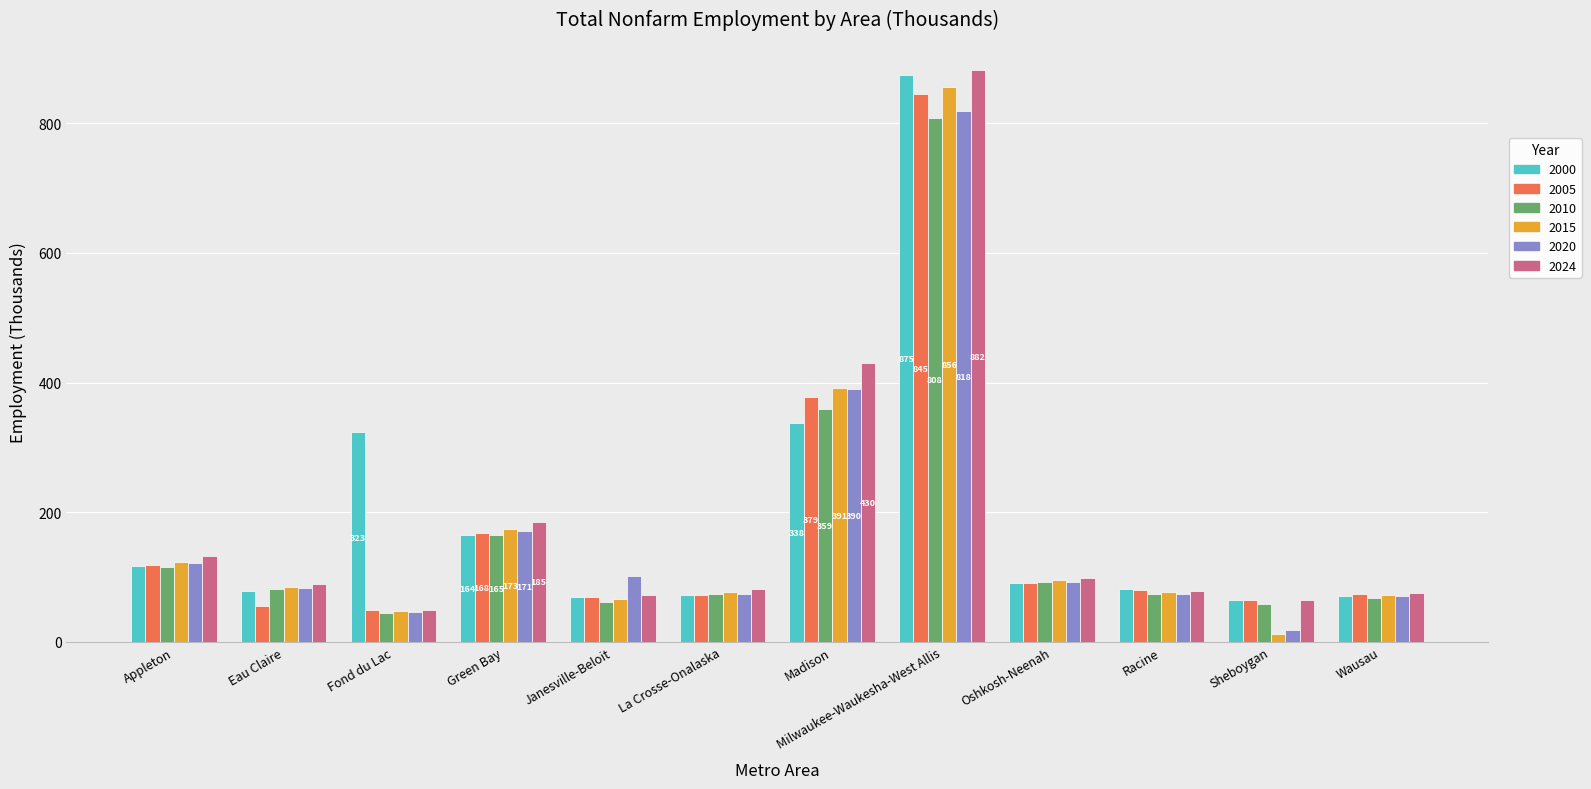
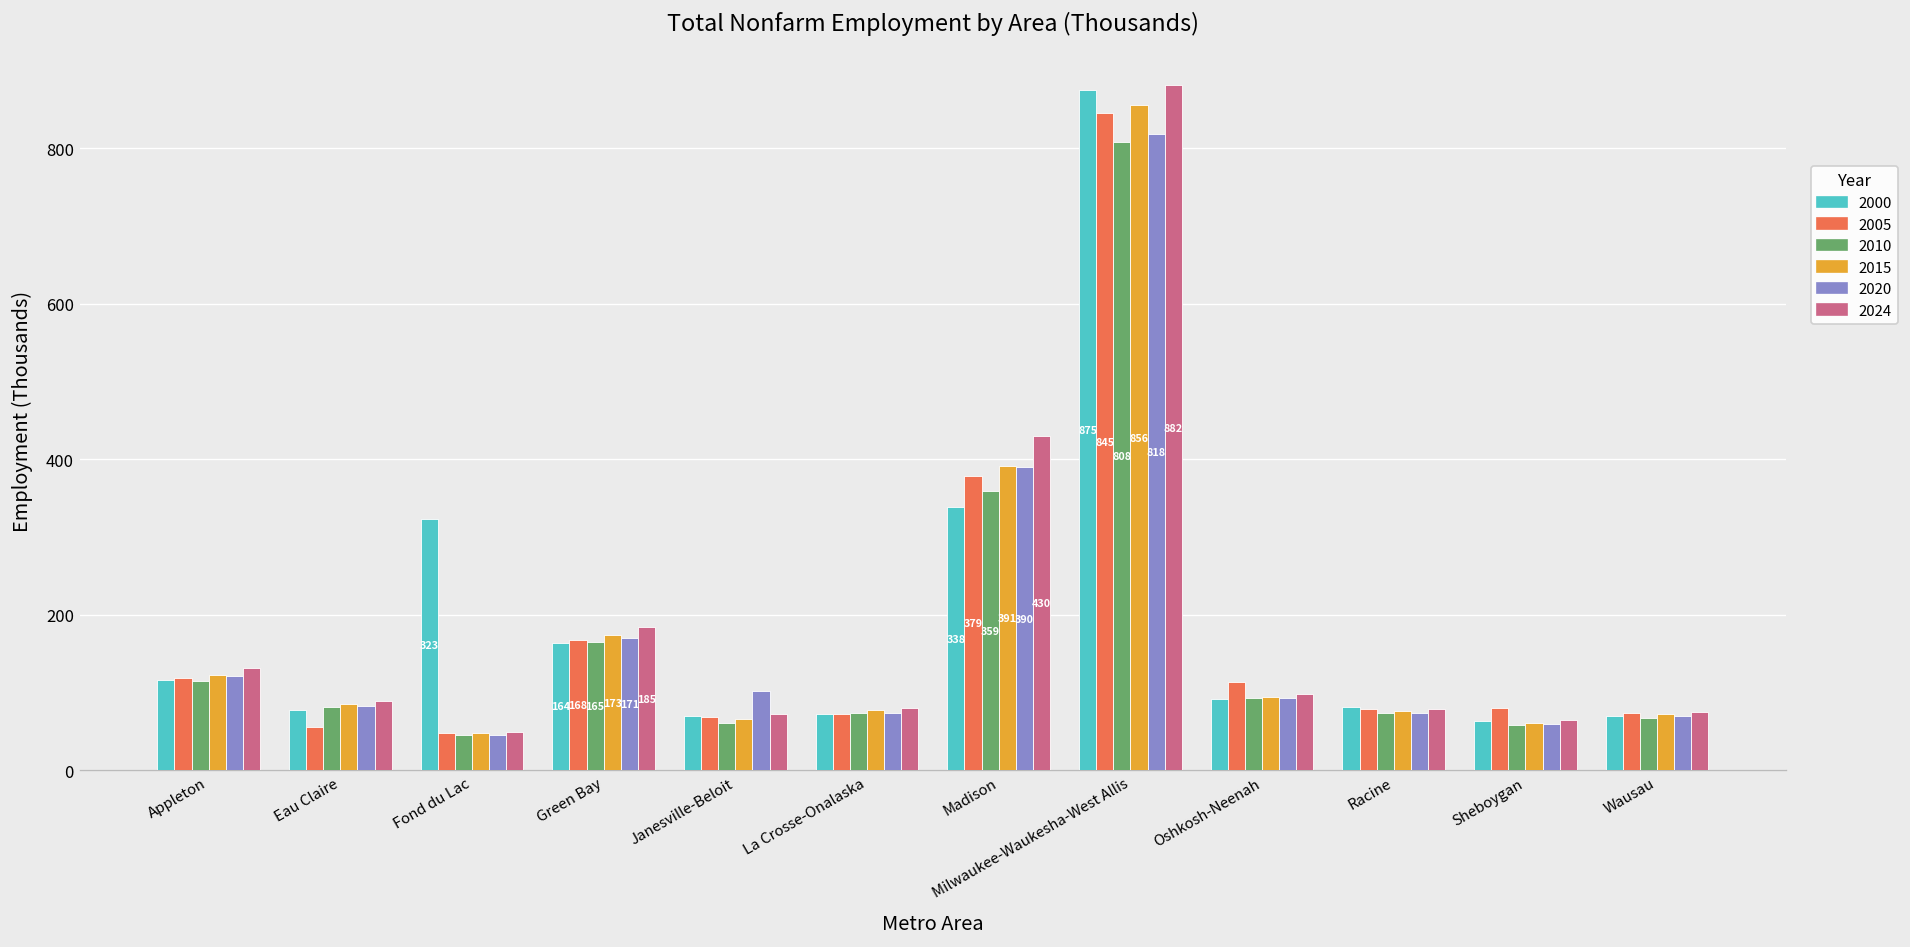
2005, Oshkosh-Neenah: 90 -> 110
2005, Sheboygan: 60 -> 80
2015, Sheboygan: 10 -> 60
2020, Sheboygan: 20 -> 60
